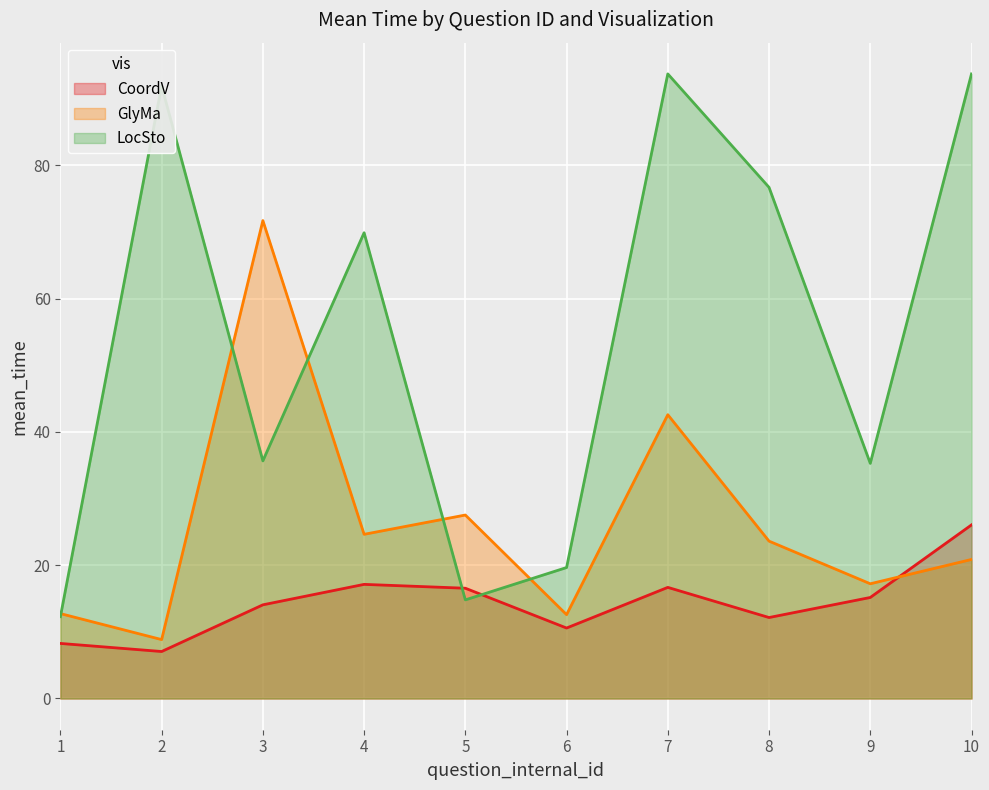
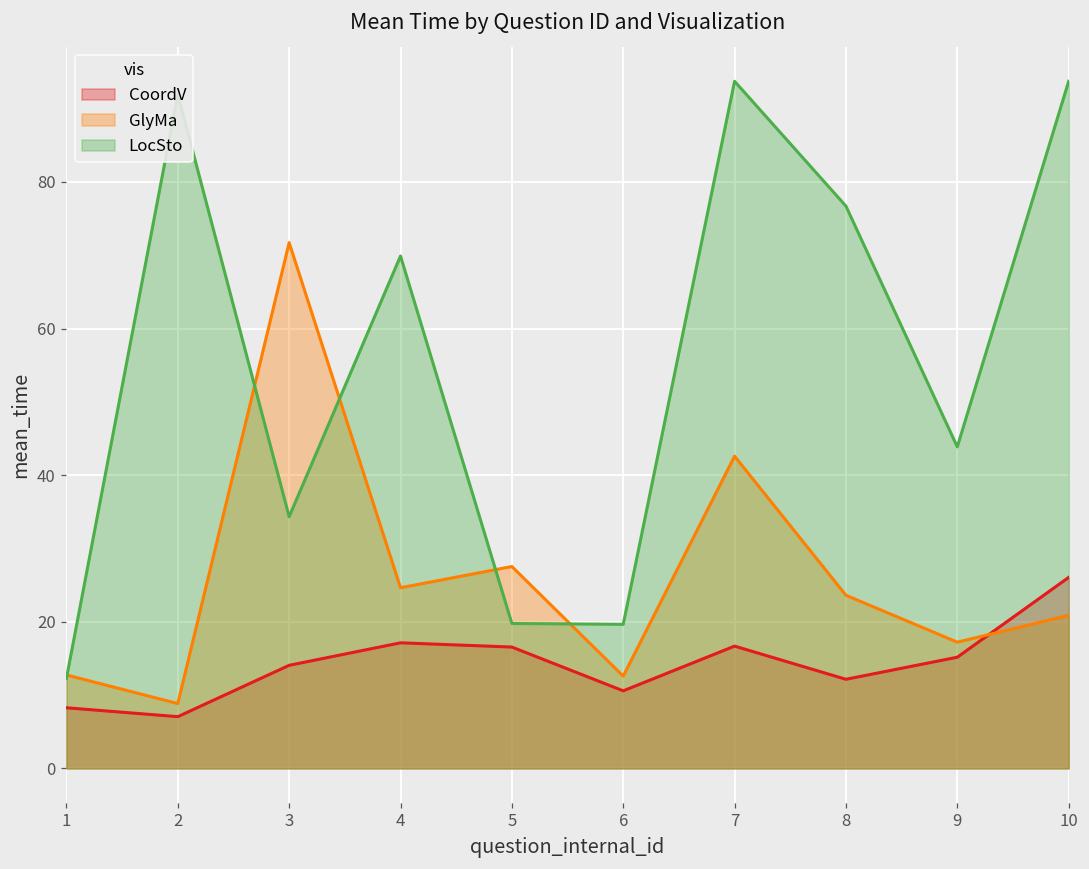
LocSto, 3: 36 -> 34
LocSto, 5: 15 -> 20
LocSto, 9: 35 -> 44
